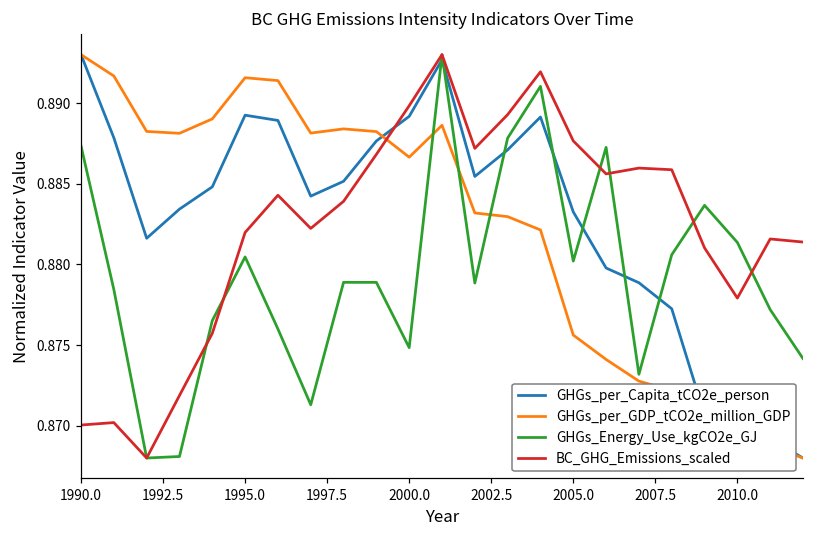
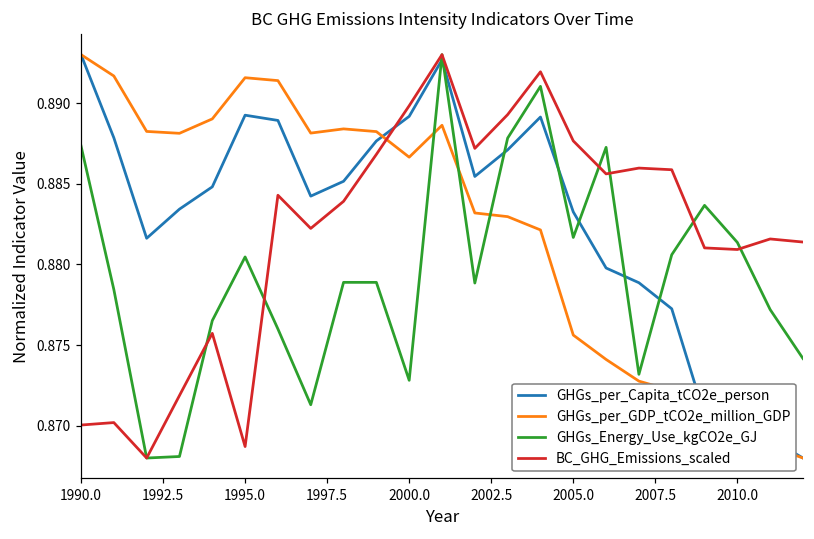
BC_GHG_Emissions_scaled, 1995.0: 0.8820 -> 0.8687
GHGs_Energy_Use_kgCO2e_GJ, 2000.0: 0.8748 -> 0.8728
GHGs_Energy_Use_kgCO2e_GJ, 2005.0: 0.8802 -> 0.8817
BC_GHG_Emissions_scaled, 2010.0: 0.8779 -> 0.8809
